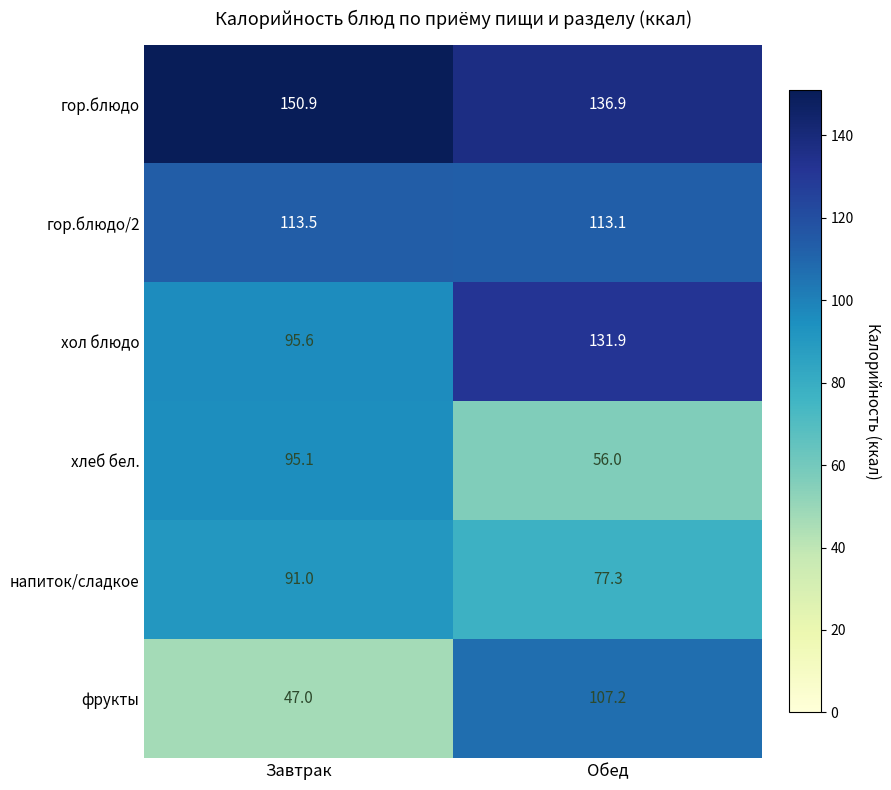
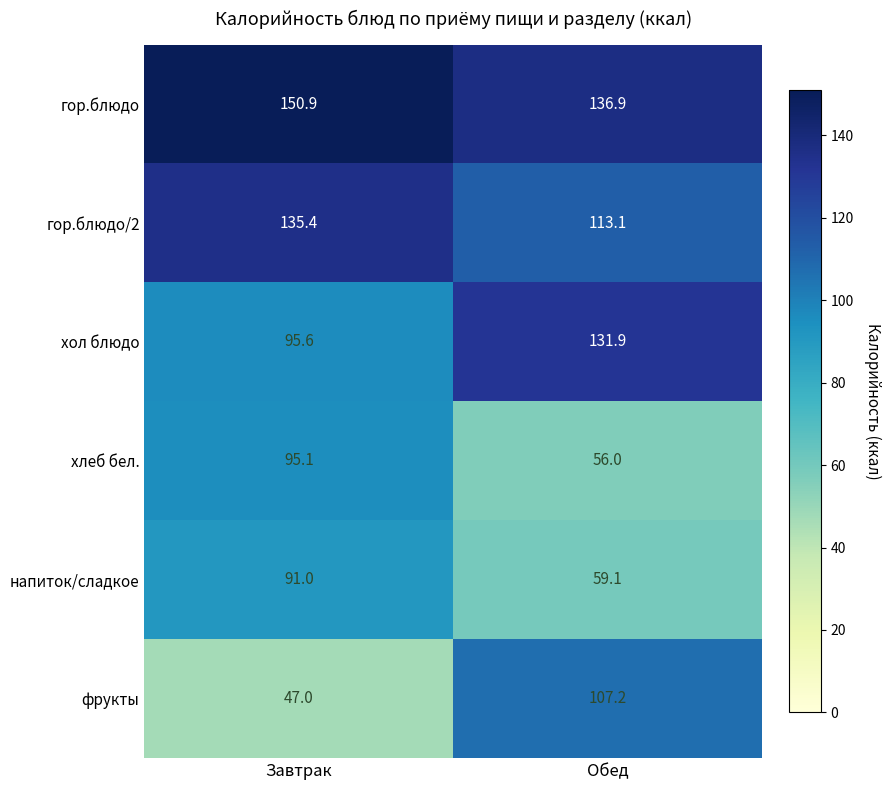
гор.блюдо/2, Завтрак: 113.5 -> 135.4
напиток/сладкое, Обед: 77.3 -> 59.1
